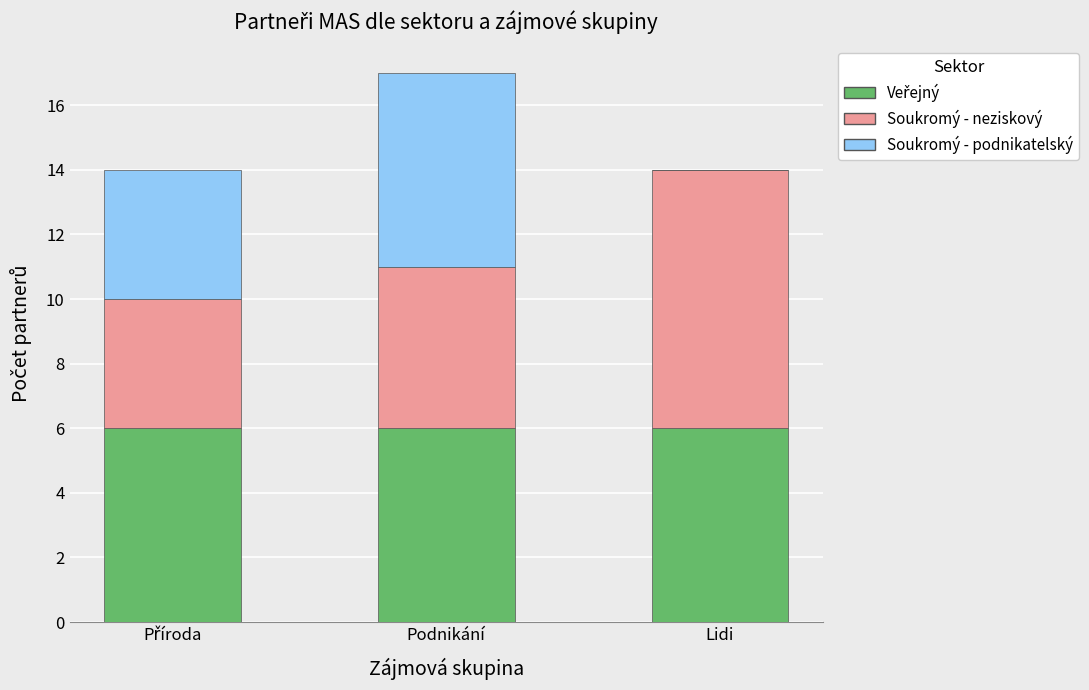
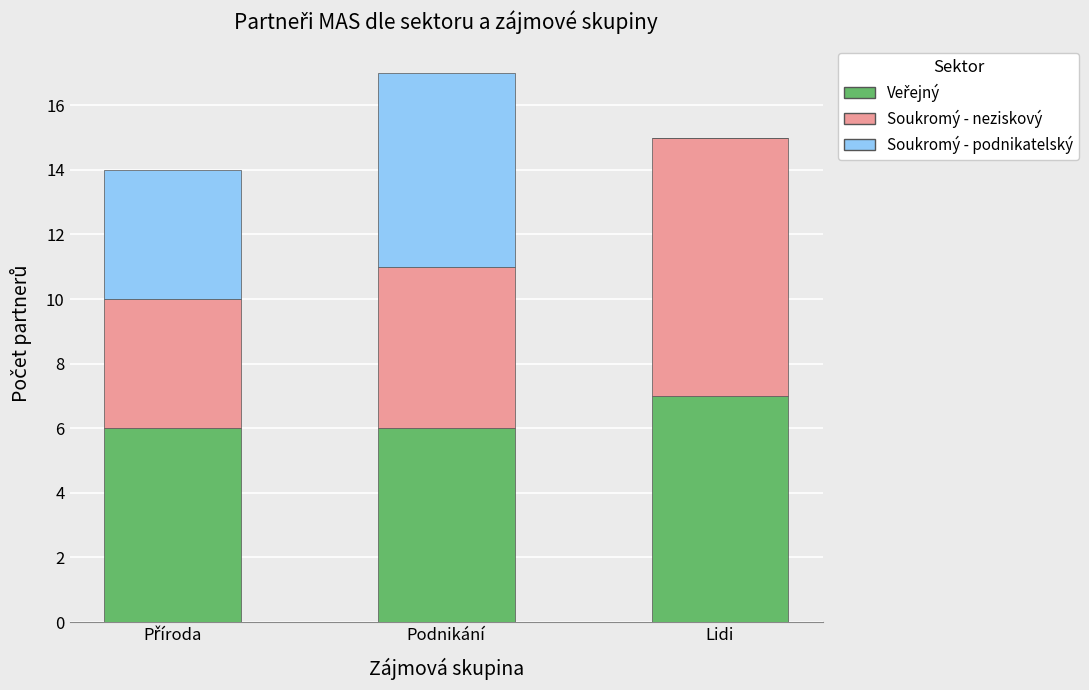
Veřejný, Lidi: 6 -> 7
